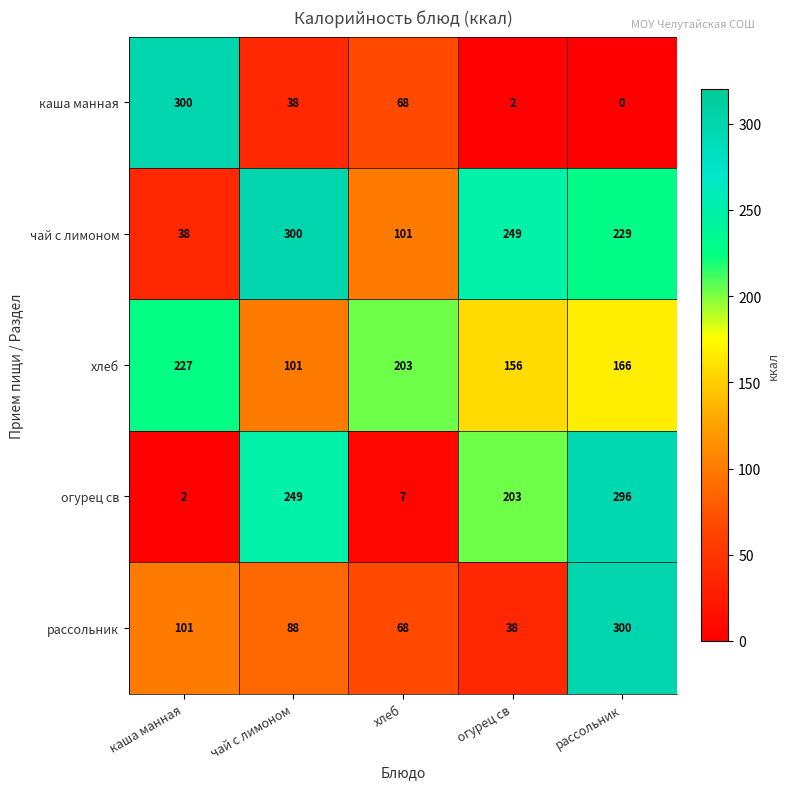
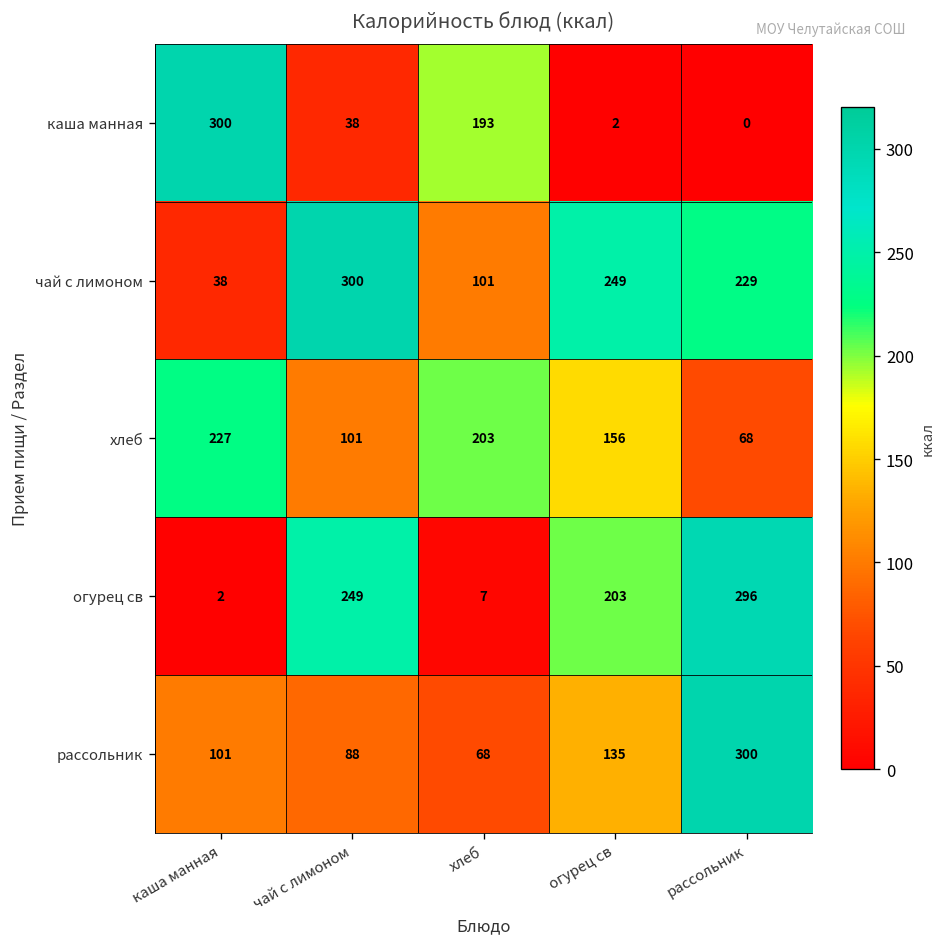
каша манная, хлеб: 68 -> 193
хлеб, рассольник: 166 -> 68
рассольник, огурец св: 38 -> 135
